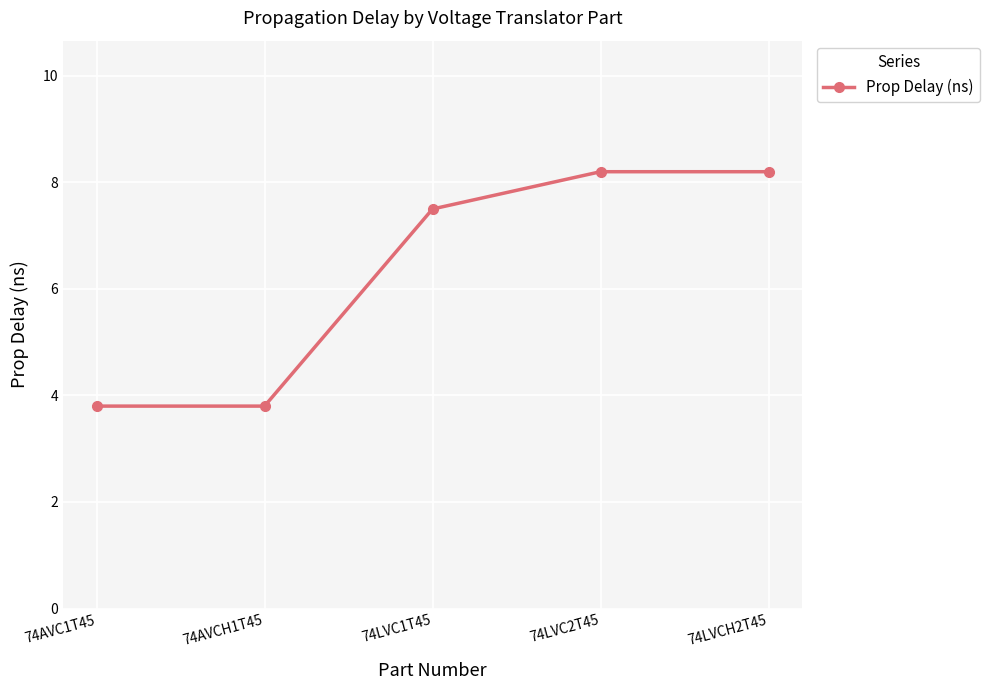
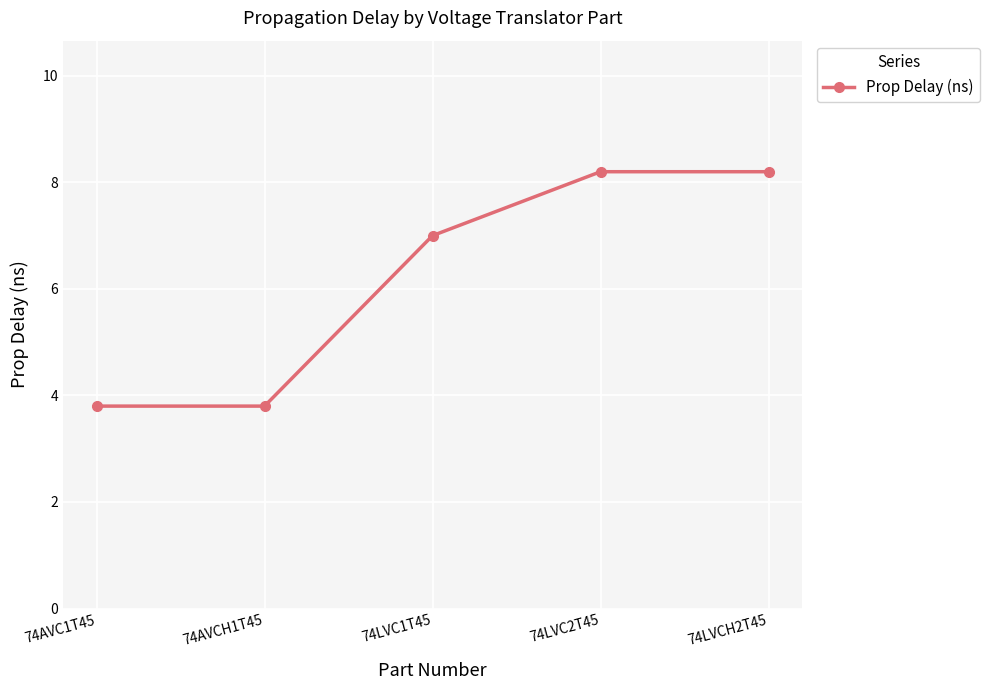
74LVC1T45: 7.5 -> 7.0
